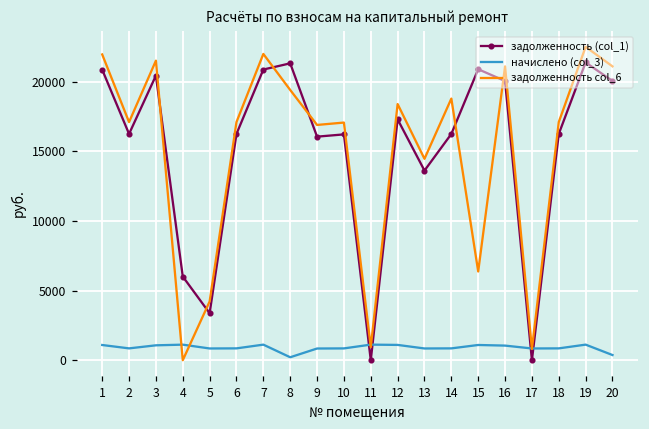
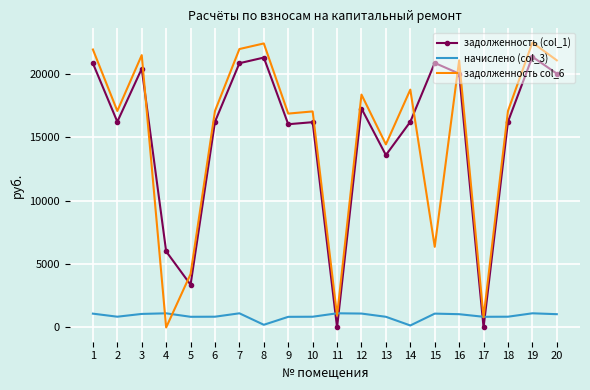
задолженность col_6, 8: 19400 -> 22400
начислено (col_3), 14: 900 -> 200
начислено (col_3), 20: 400 -> 1000
